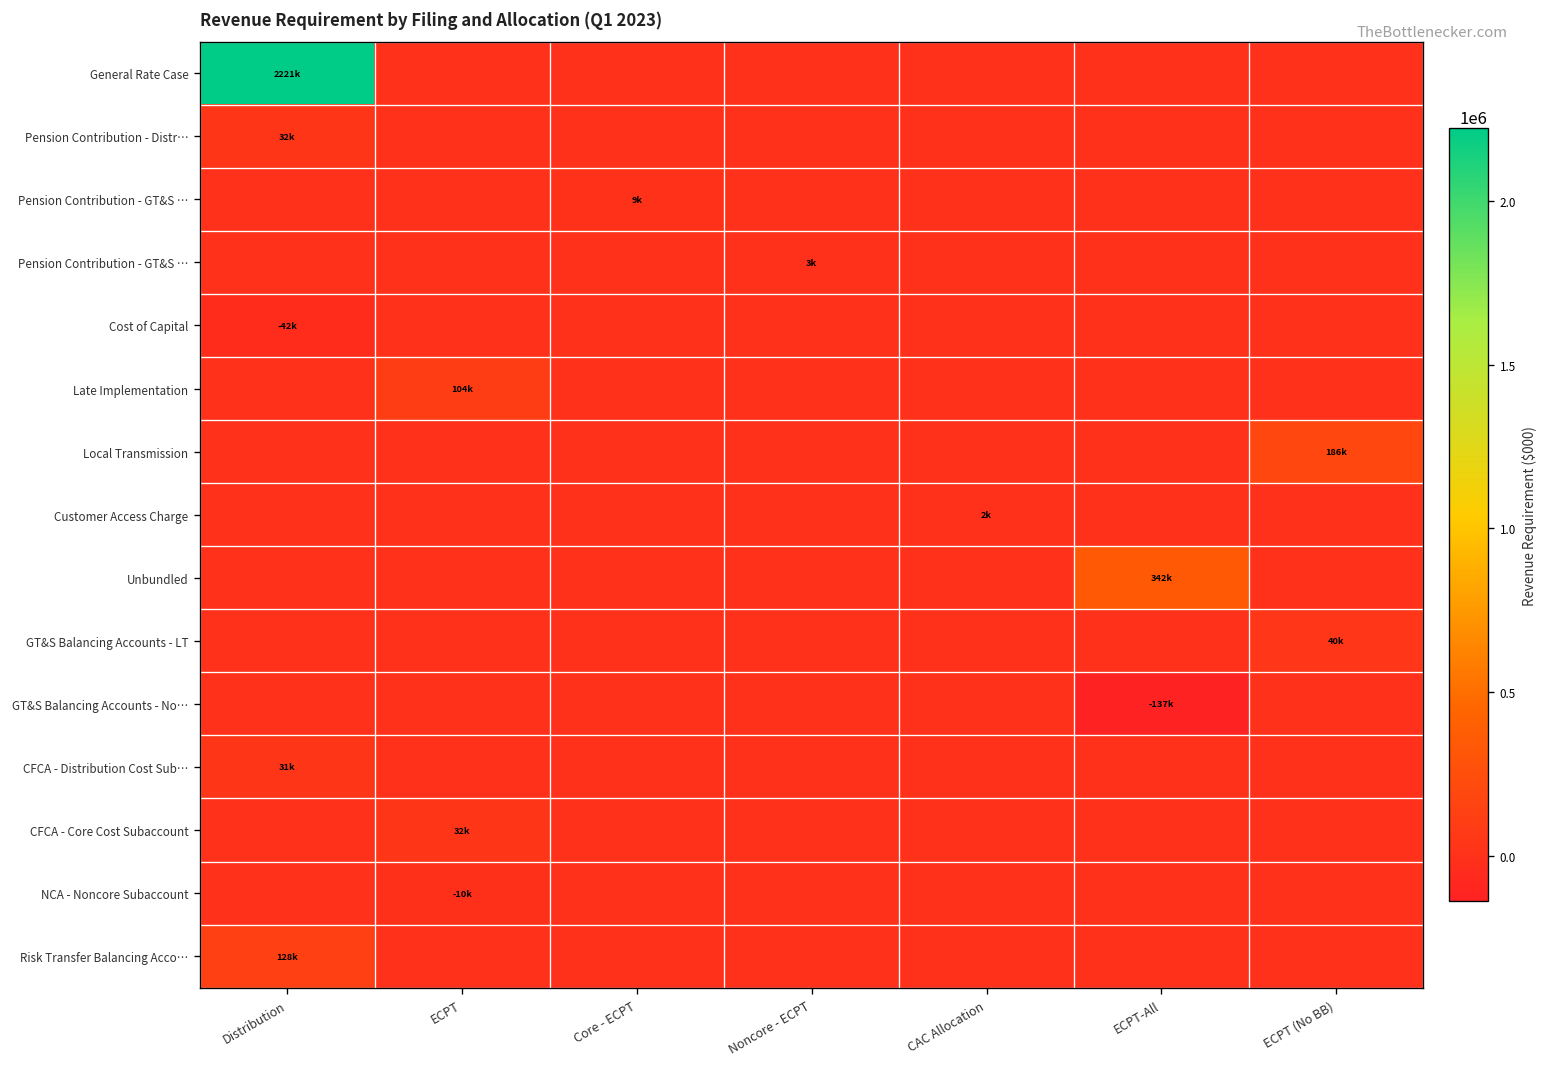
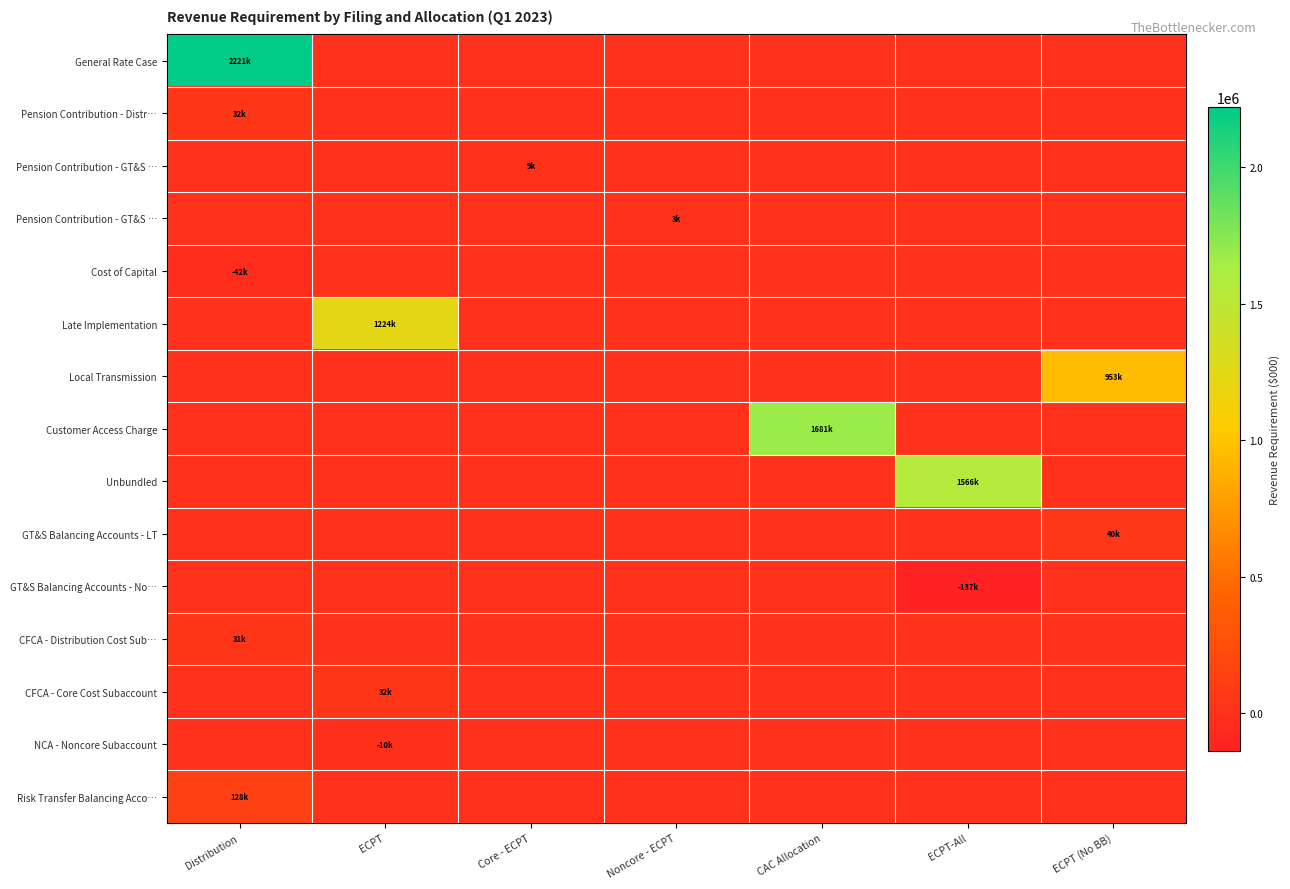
Late Implementation, ECPT: 104k -> 1224k
Local Transmission, ECPT (No BB): 186k -> 953k
Customer Access Charge, CAC Allocation: 2k -> 1681k
Unbundled, ECPT-All: 342k -> 1566k
